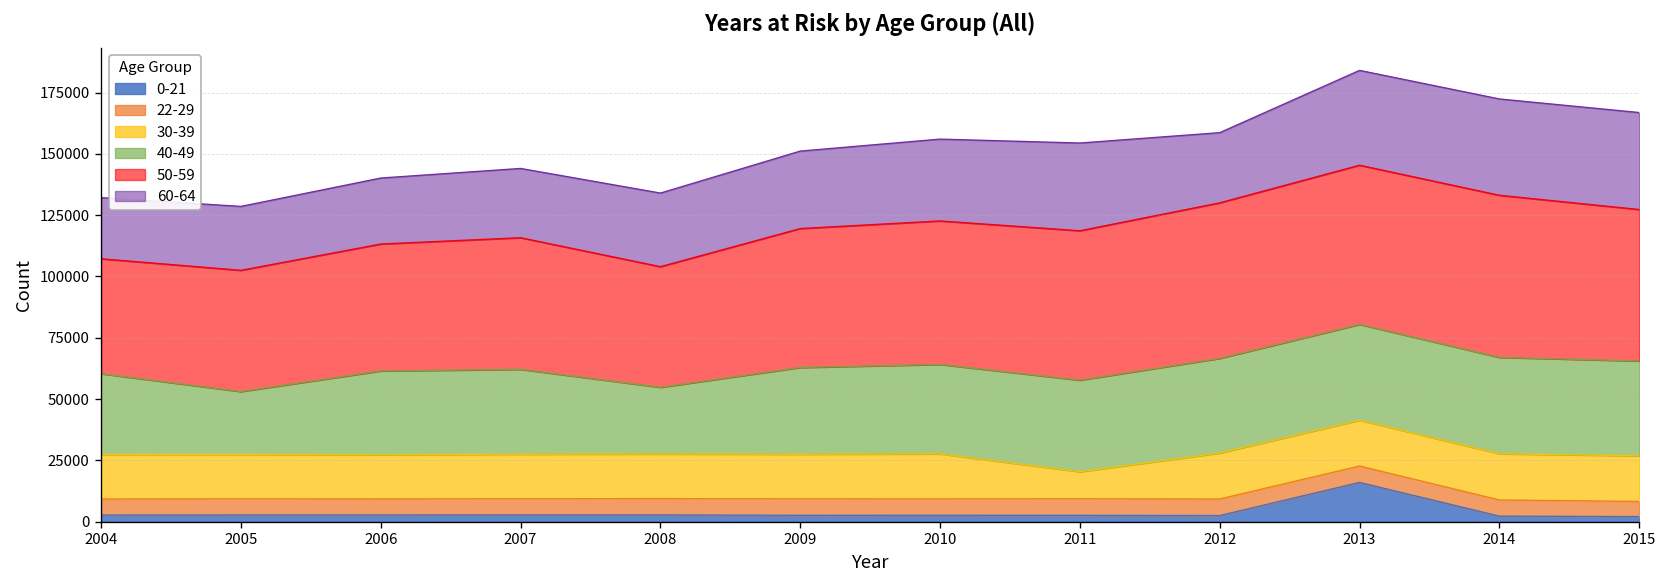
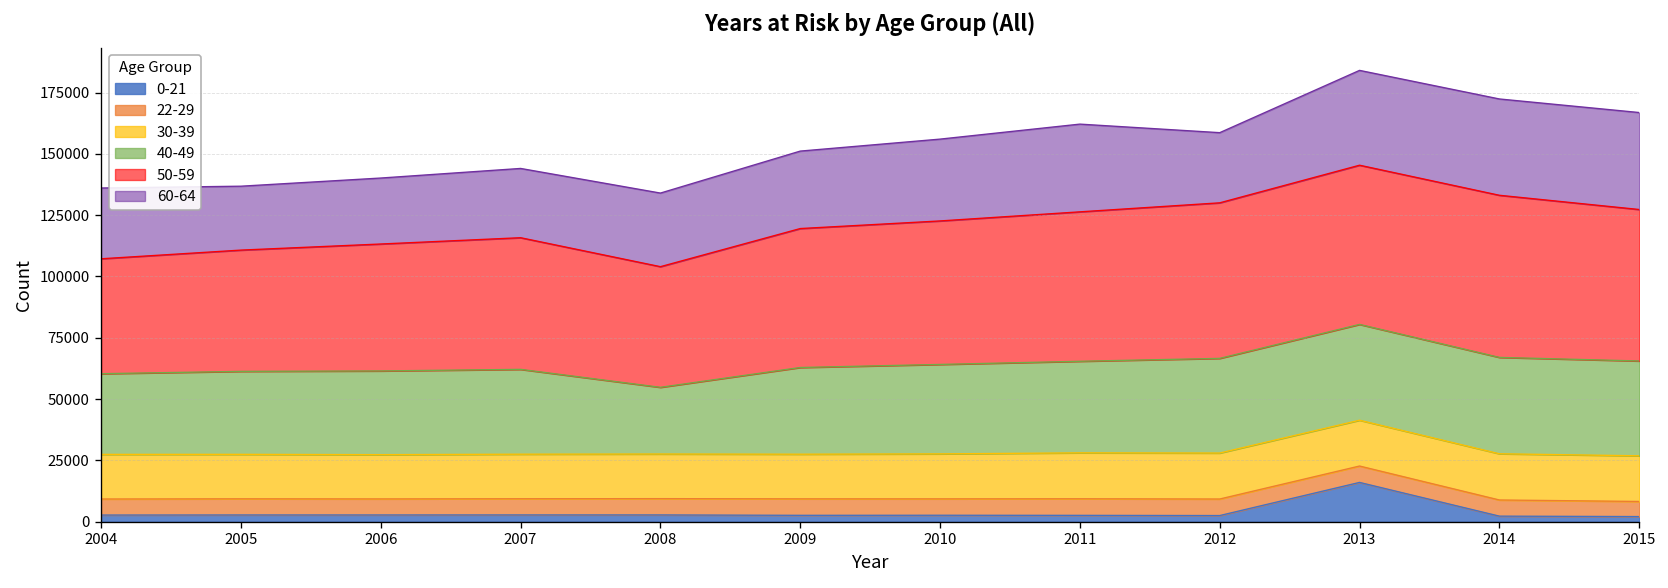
60-64, 2004: 25000 -> 29000
40-49, 2005: 26000 -> 34000
30-39, 2011: 11000 -> 19000
